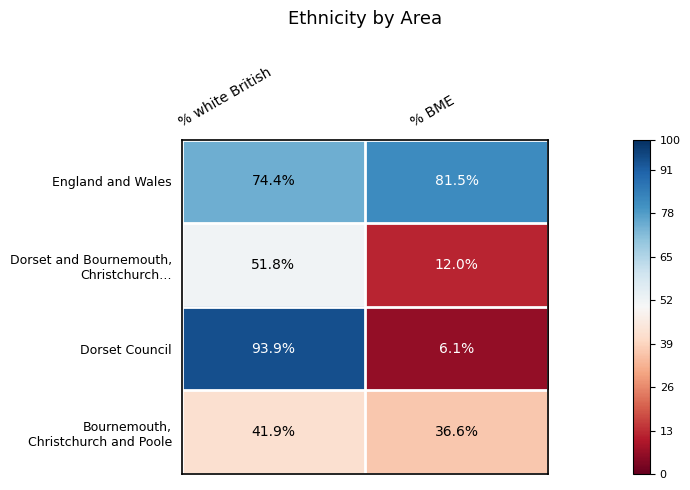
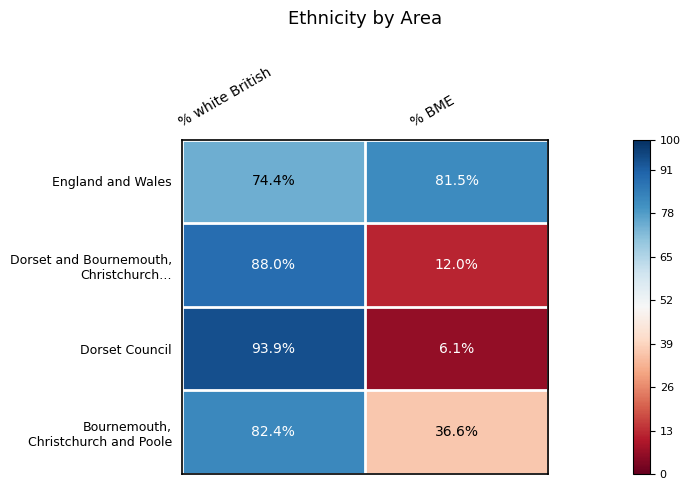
Dorset and Bournemouth, Christchurch…, % white British: 51.8% -> 88.0%
Bournemouth, Christchurch and Poole, % white British: 41.9% -> 82.4%
